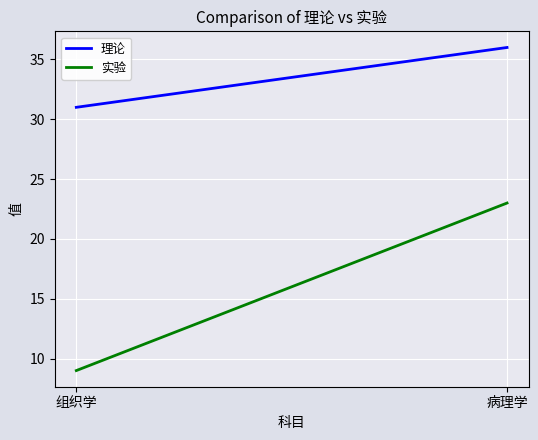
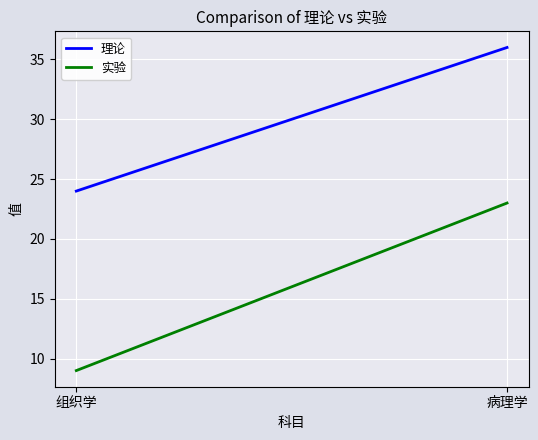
理论, 组织学: 31 -> 24
